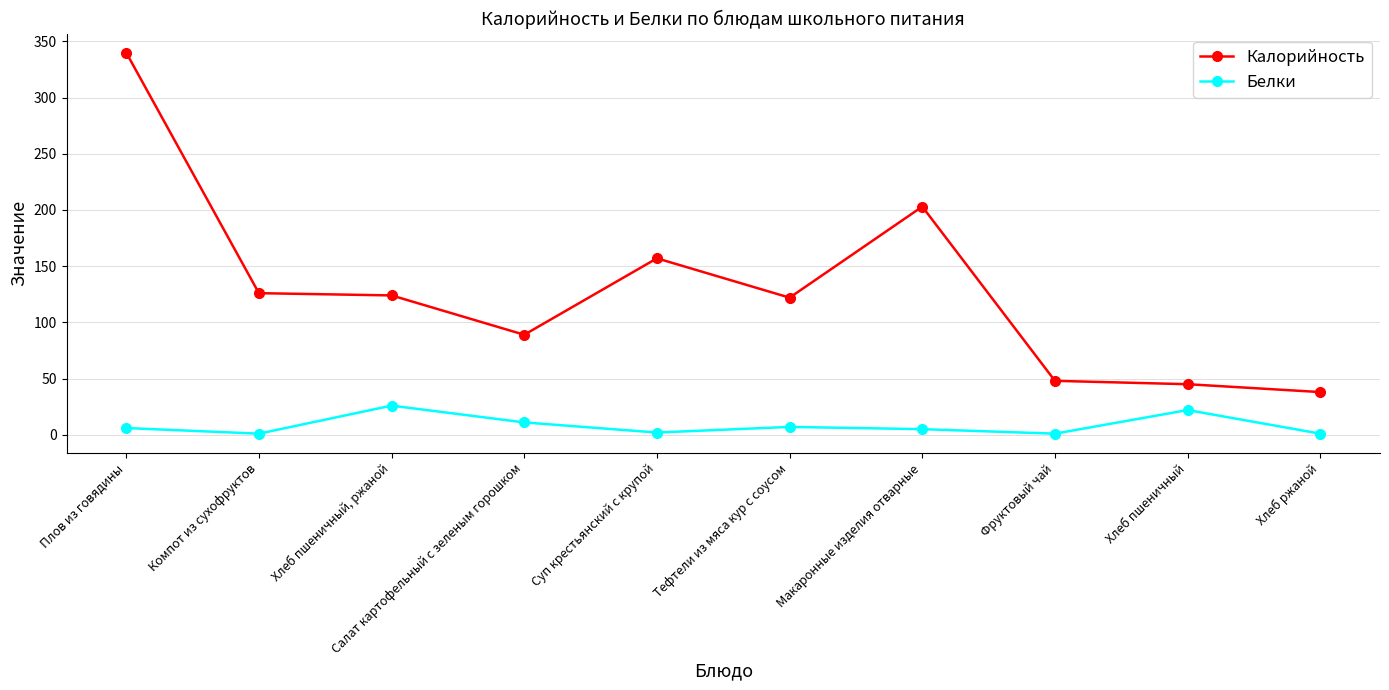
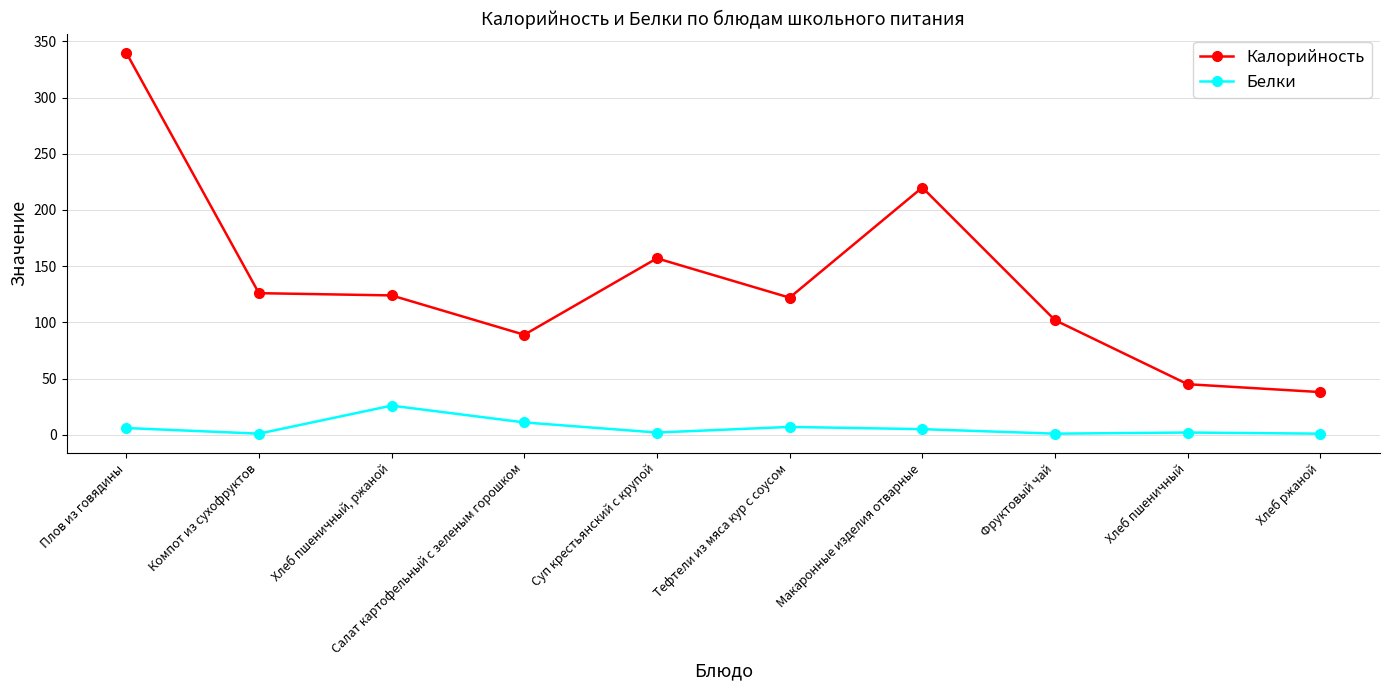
Калорийность, Макаронные изделия отварные: 203 -> 220
Калорийность, Фруктовый чай: 48 -> 102
Белки, Хлеб пшеничный: 22 -> 2
